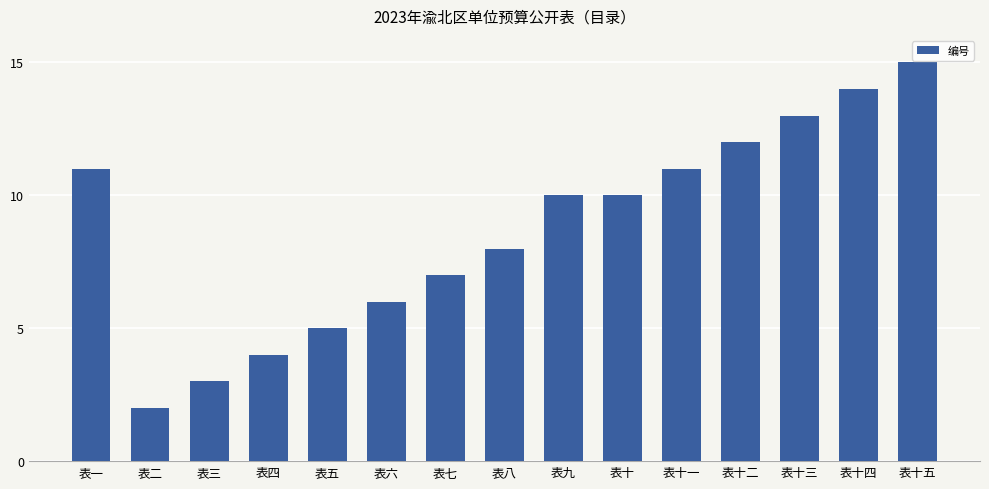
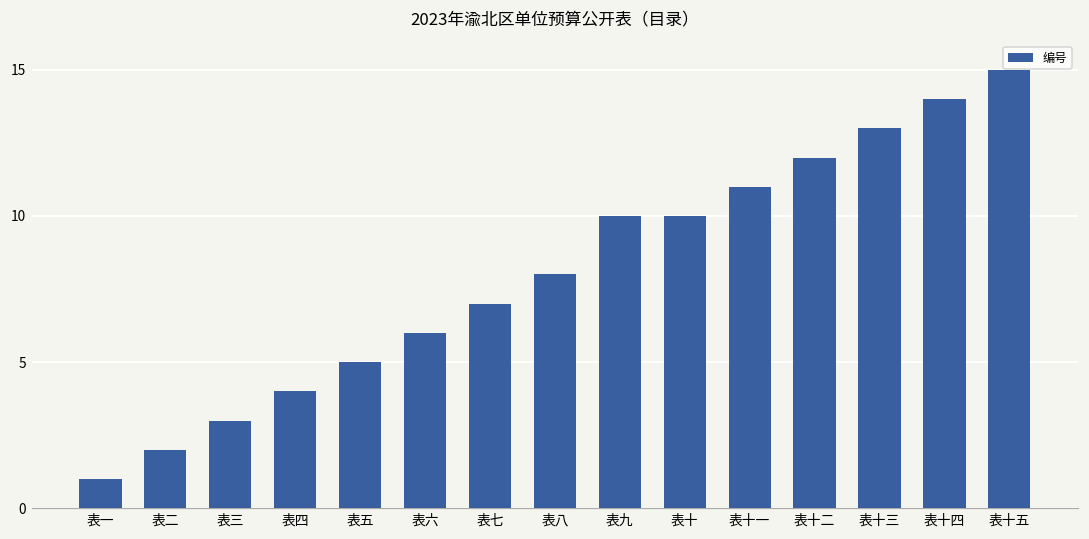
表一: 11 -> 1
